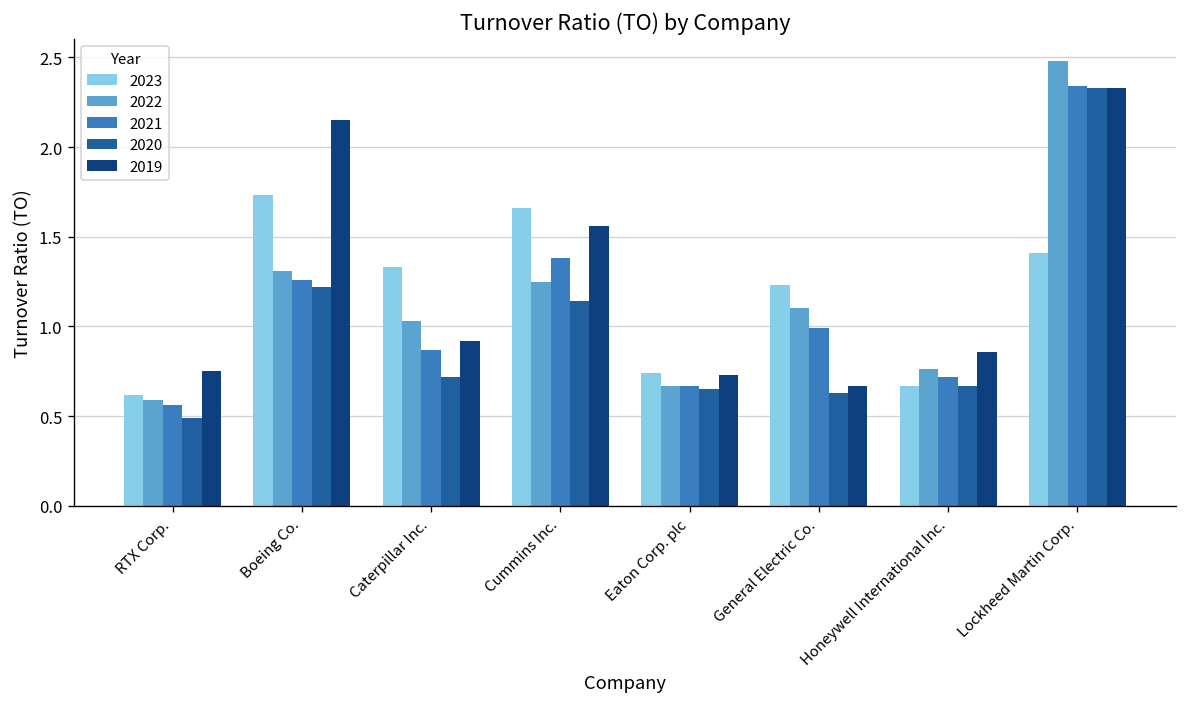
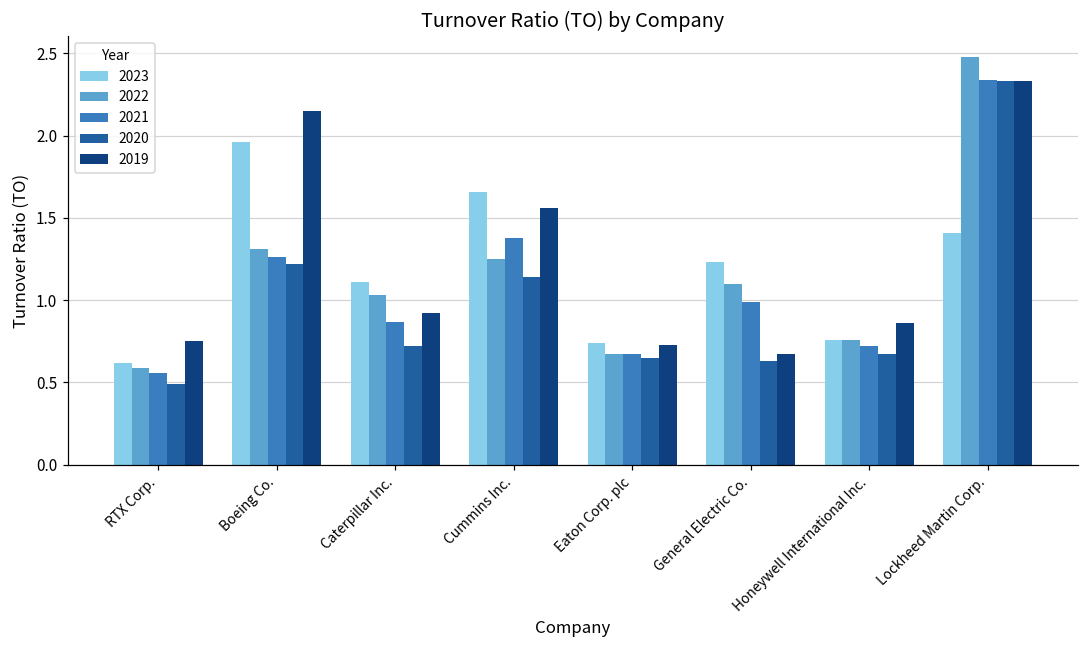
2023, Boeing Co.: 1.73 -> 1.96
2023, Caterpillar Inc.: 1.33 -> 1.11
2023, Honeywell International Inc.: 0.67 -> 0.76
